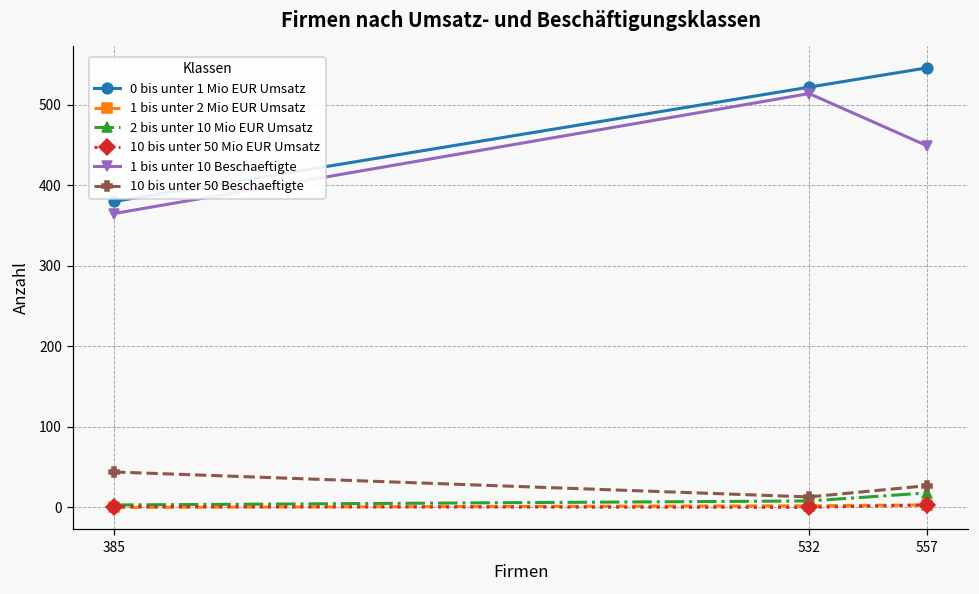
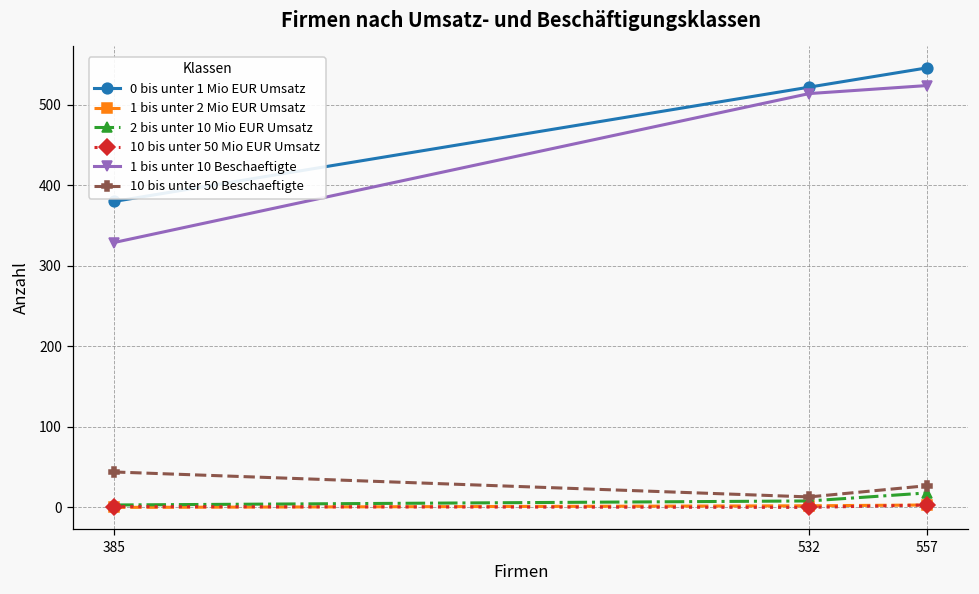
1 bis unter 10 Beschaeftigte, 385: 370 -> 330
1 bis unter 10 Beschaeftigte, 557: 450 -> 520
